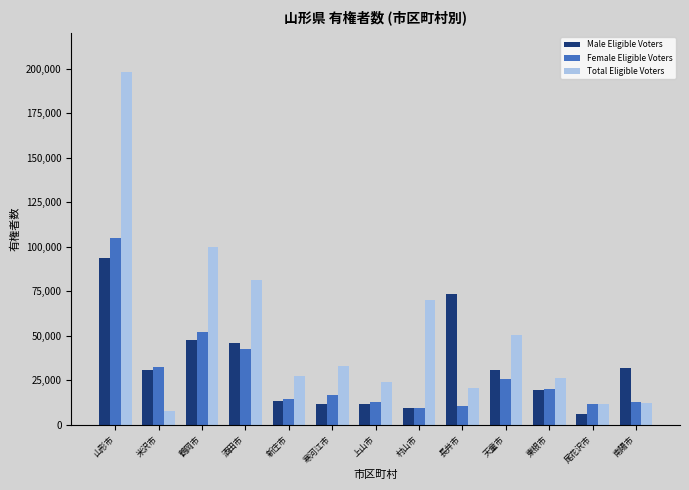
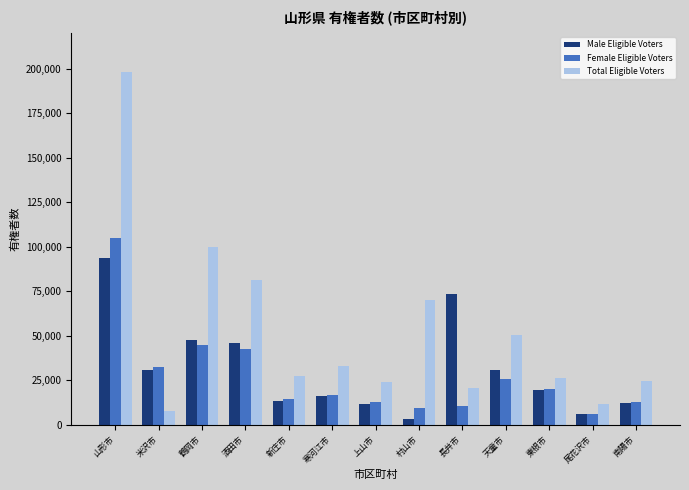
Female Eligible Voters, 鶴岡市: 52,000 -> 45,000
Male Eligible Voters, 寒河江市: 11,000 -> 16,000
Male Eligible Voters, 村山市: 9,000 -> 3,000
Female Eligible Voters, 尾花沢市: 12,000 -> 6,000
Male Eligible Voters, 南陽市: 32,000 -> 12,000
Total Eligible Voters, 南陽市: 12,000 -> 25,000
